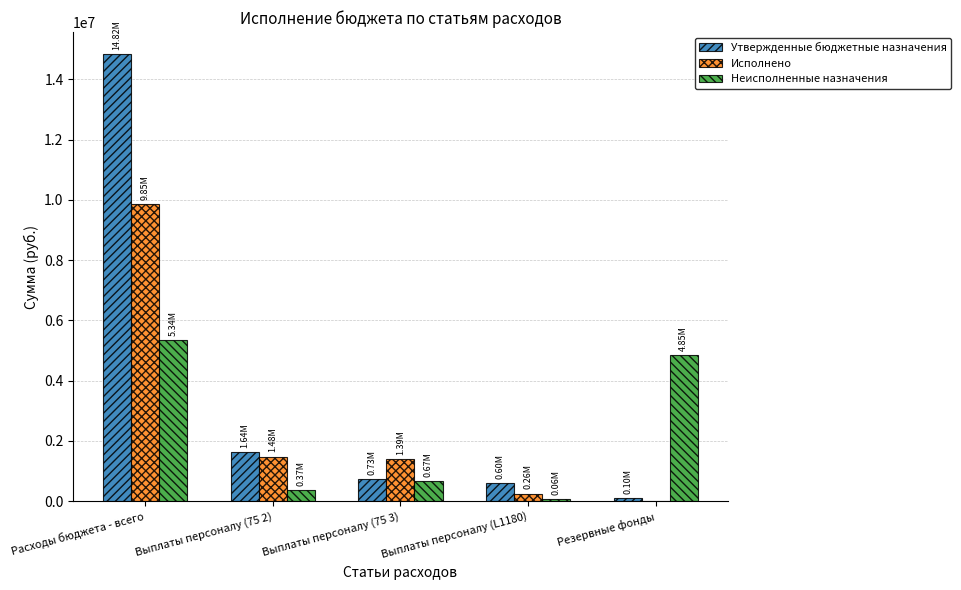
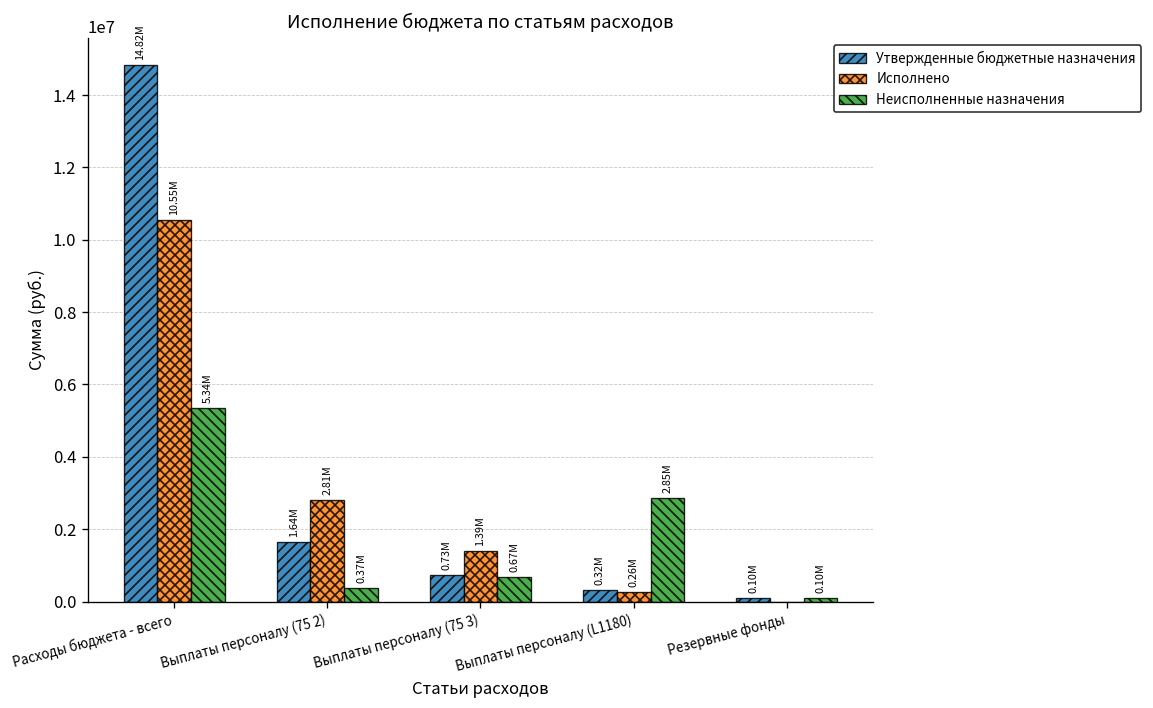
Исполнено, Расходы бюджета - всего: 9.85M -> 10.55M
Исполнено, Выплаты персоналу (75 2): 1.48M -> 2.81M
Утвержденные бюджетные назначения, Выплаты персоналу (L1180): 0.60M -> 0.32M
Неисполненные назначения, Выплаты персоналу (L1180): 0.06M -> 2.85M
Неисполненные назначения, Резервные фонды: 4.85M -> 0.10M
